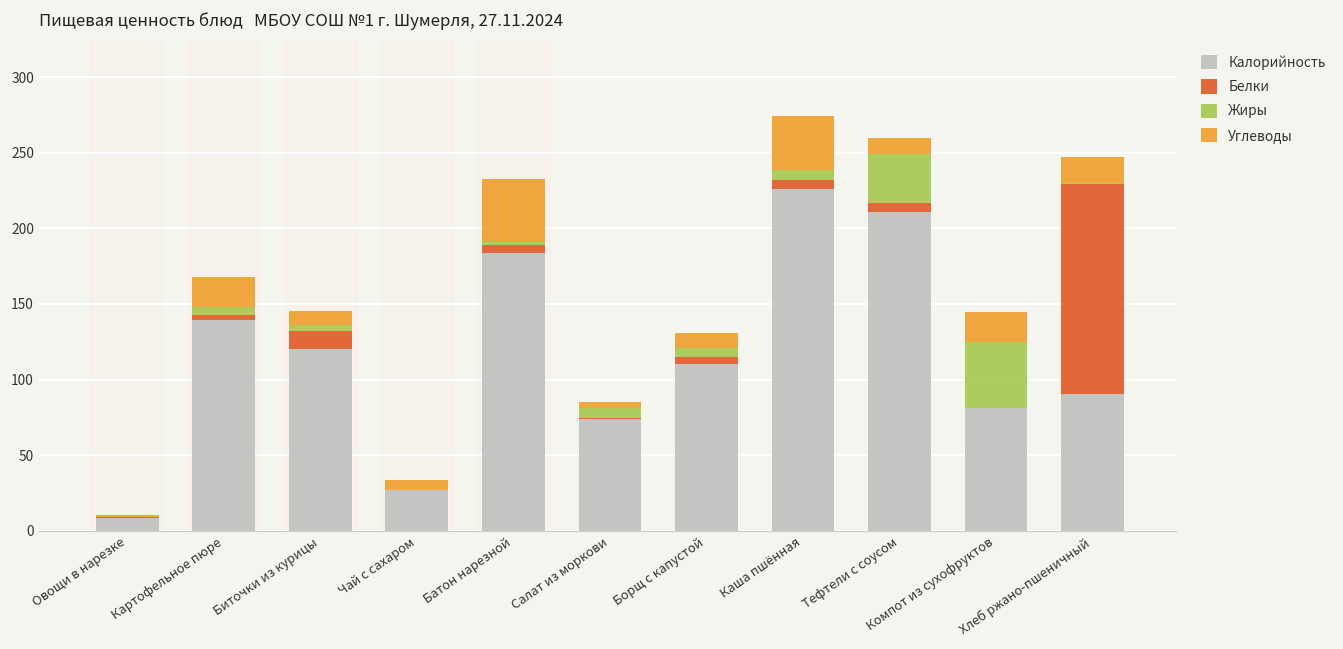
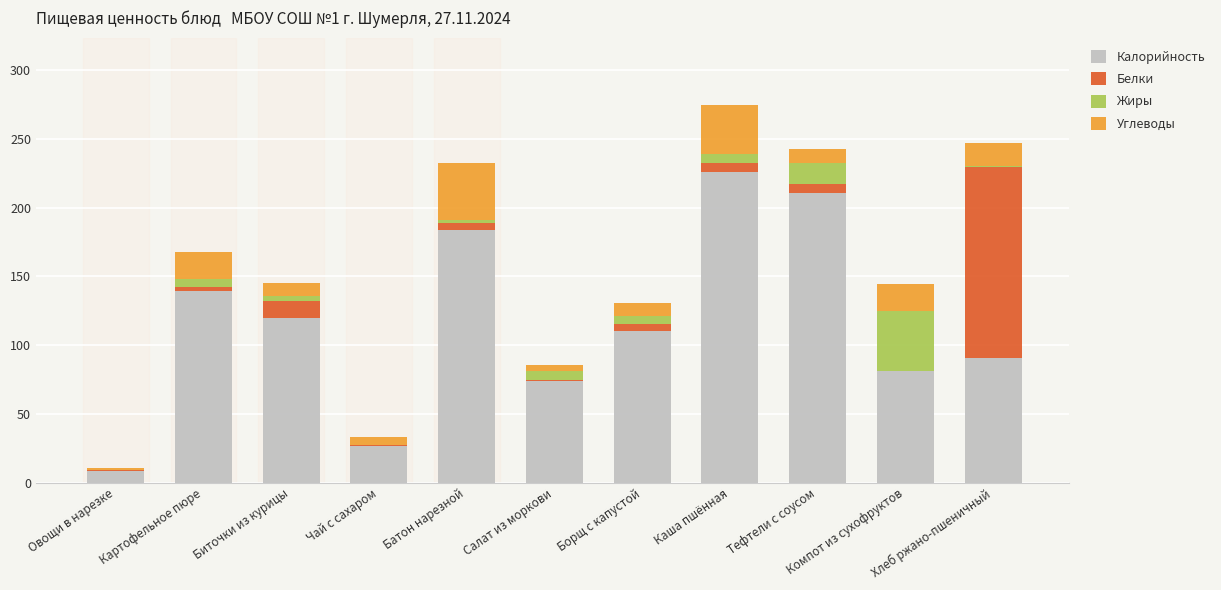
Жиры, Тефтели с соусом: 32 -> 15
